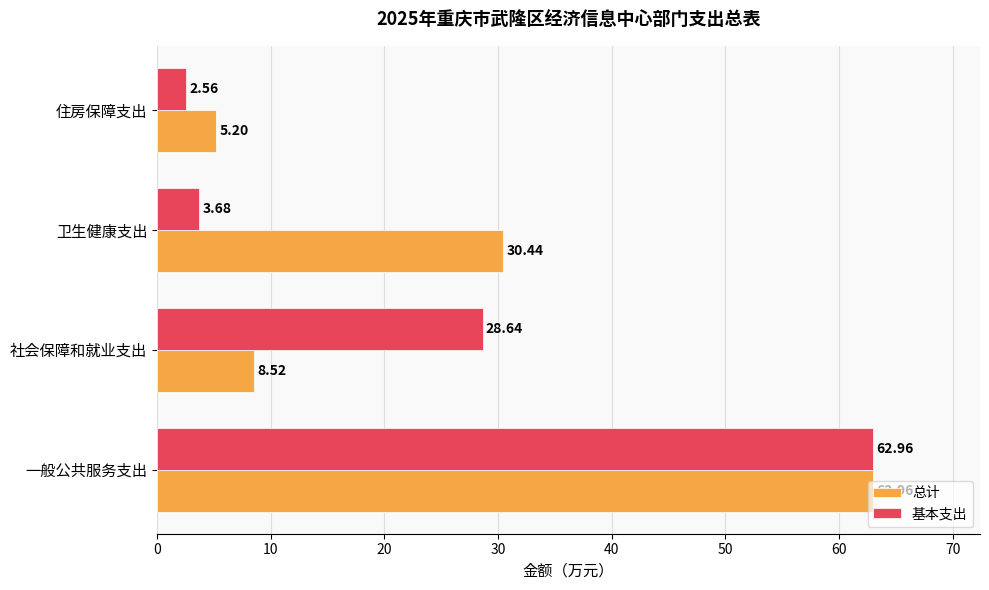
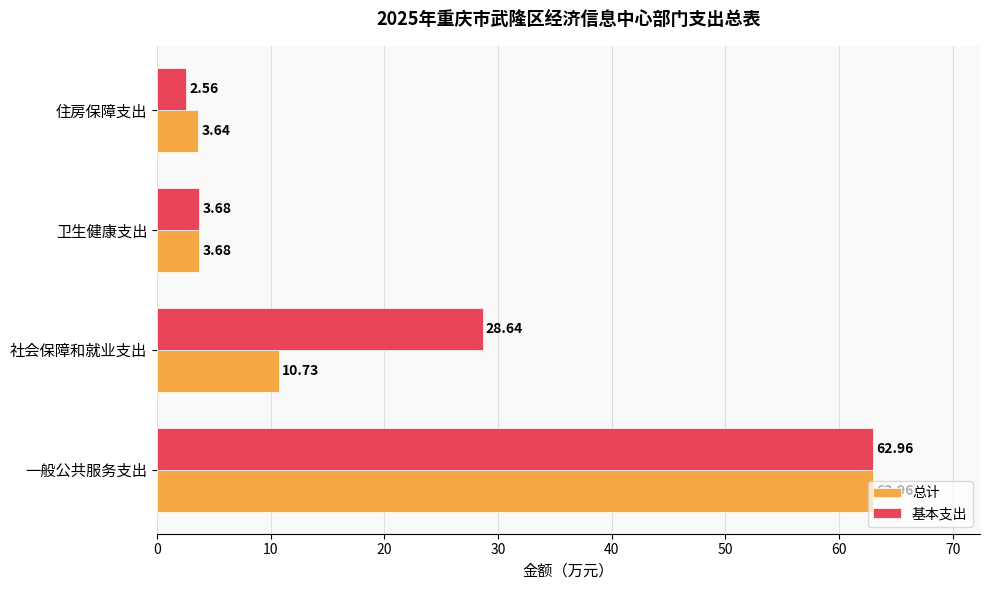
总计, 住房保障支出: 5.20 -> 3.64
总计, 卫生健康支出: 30.44 -> 3.68
总计, 社会保障和就业支出: 8.52 -> 10.73
